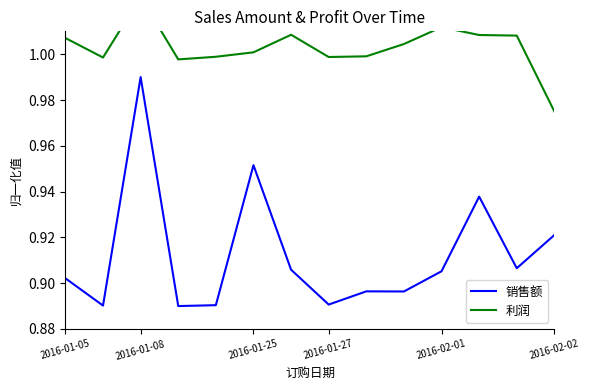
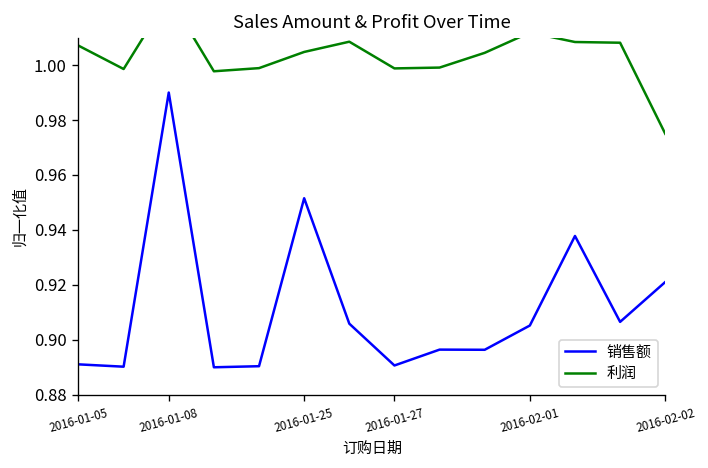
销售额, 2016-01-05: 0.902 -> 0.891
利润, 2016-01-25: 1.001 -> 1.005
